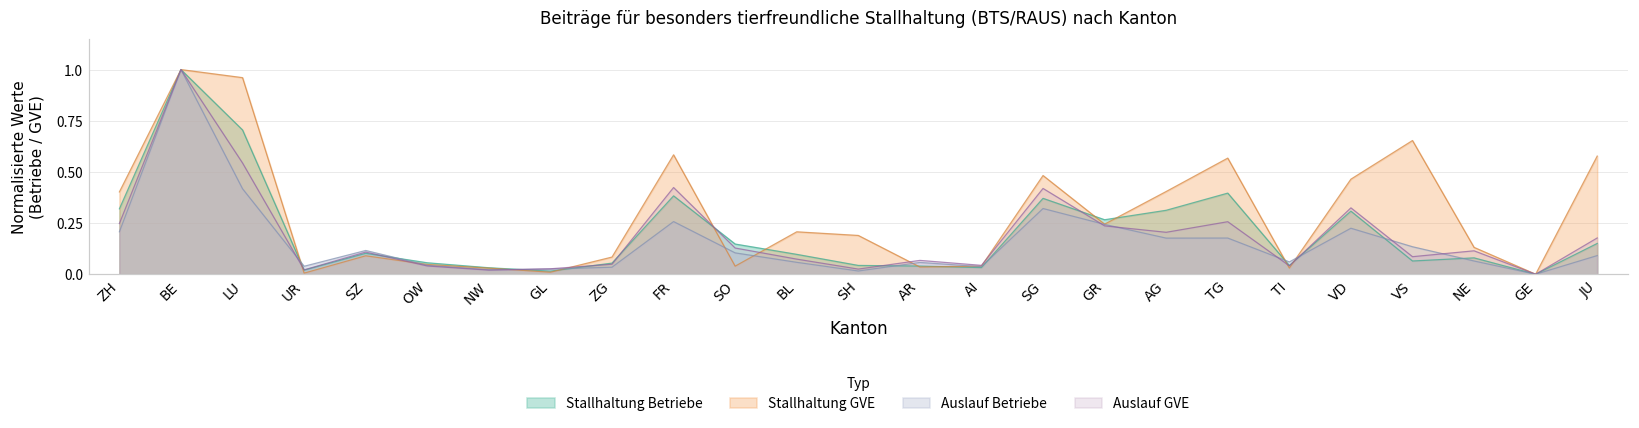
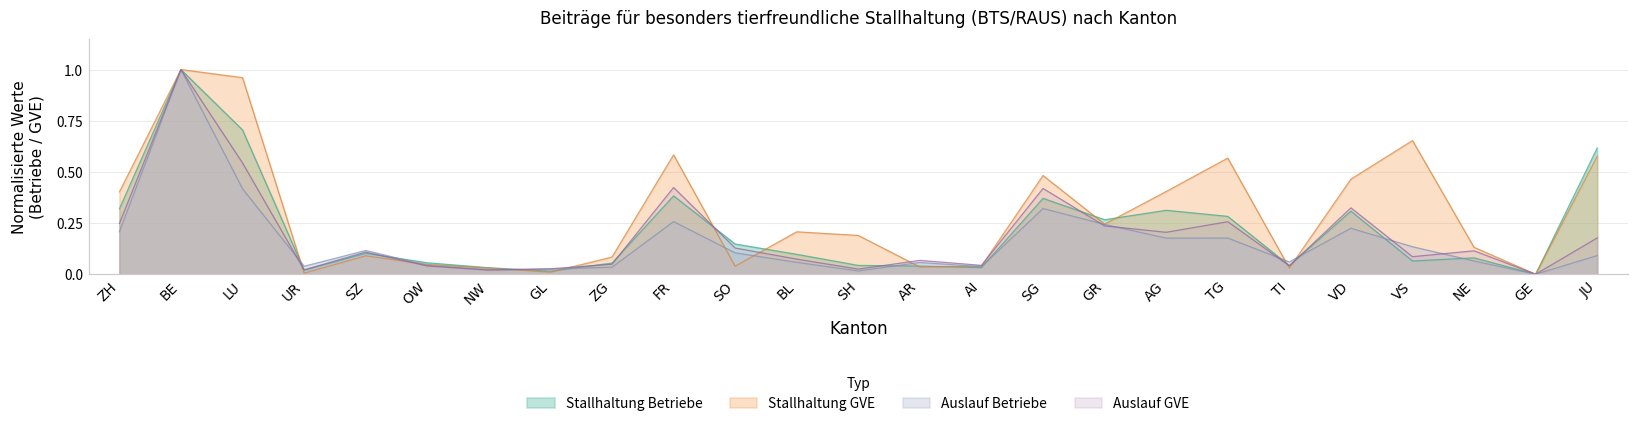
Stallhaltung Betriebe, TG: 0.40 -> 0.28
Stallhaltung Betriebe, JU: 0.15 -> 0.62
